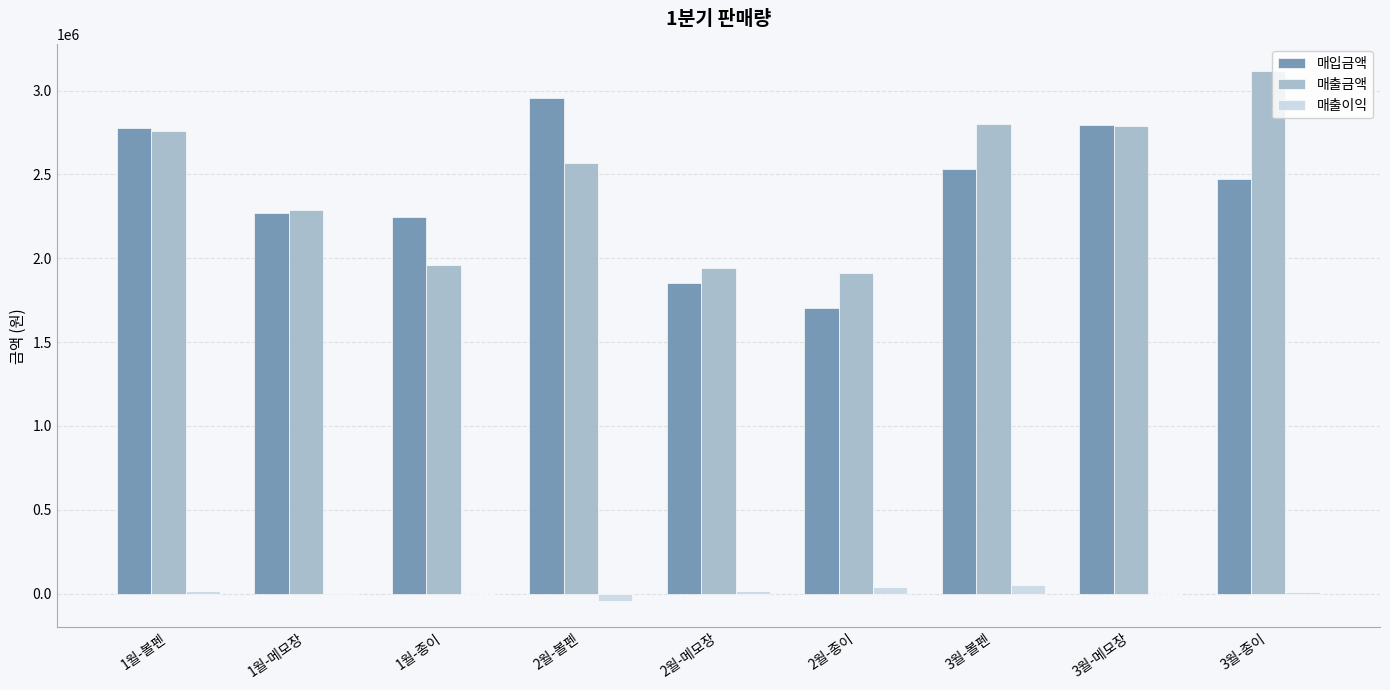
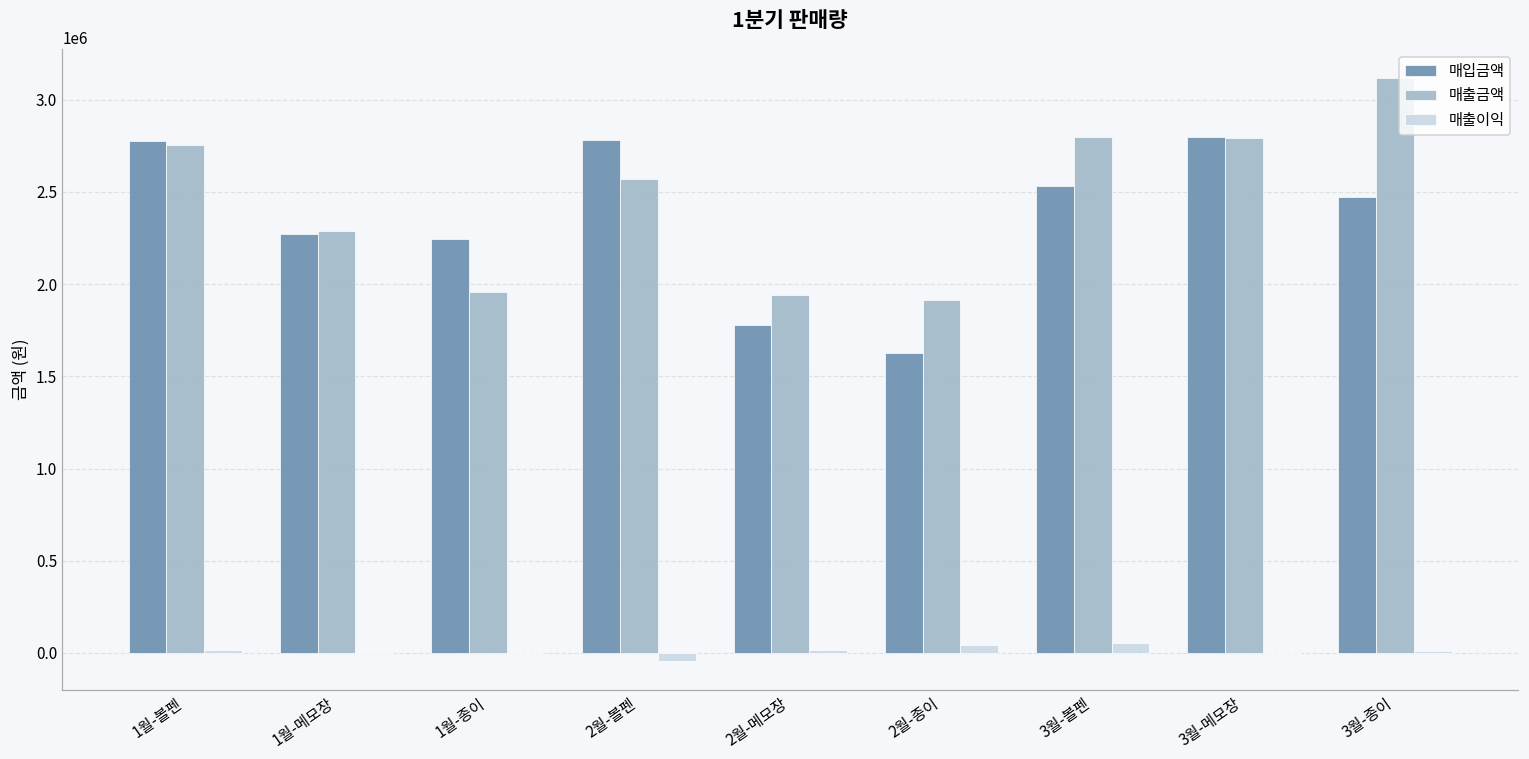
매입금액, 2월-볼펜: 2960000 -> 2780000
매입금액, 2월-메모장: 1850000 -> 1780000
매입금액, 2월-종이: 1700000 -> 1620000
